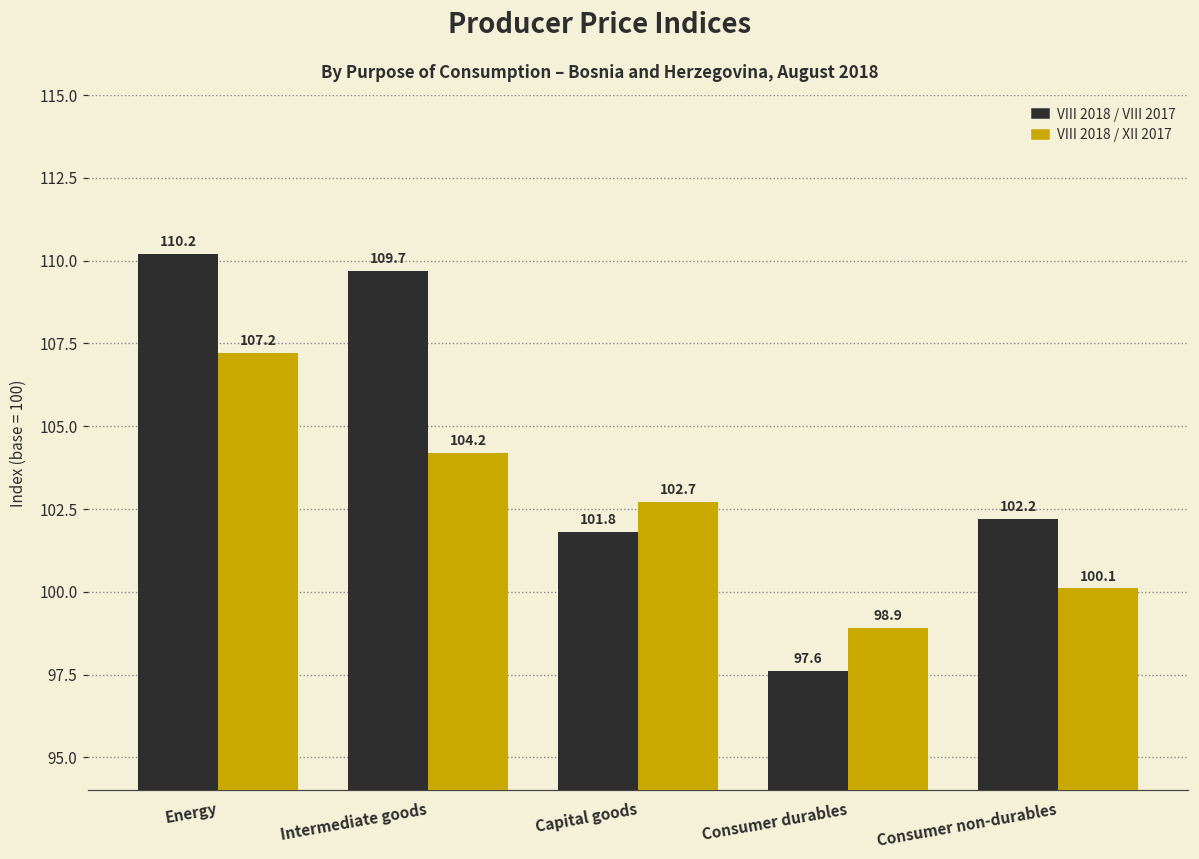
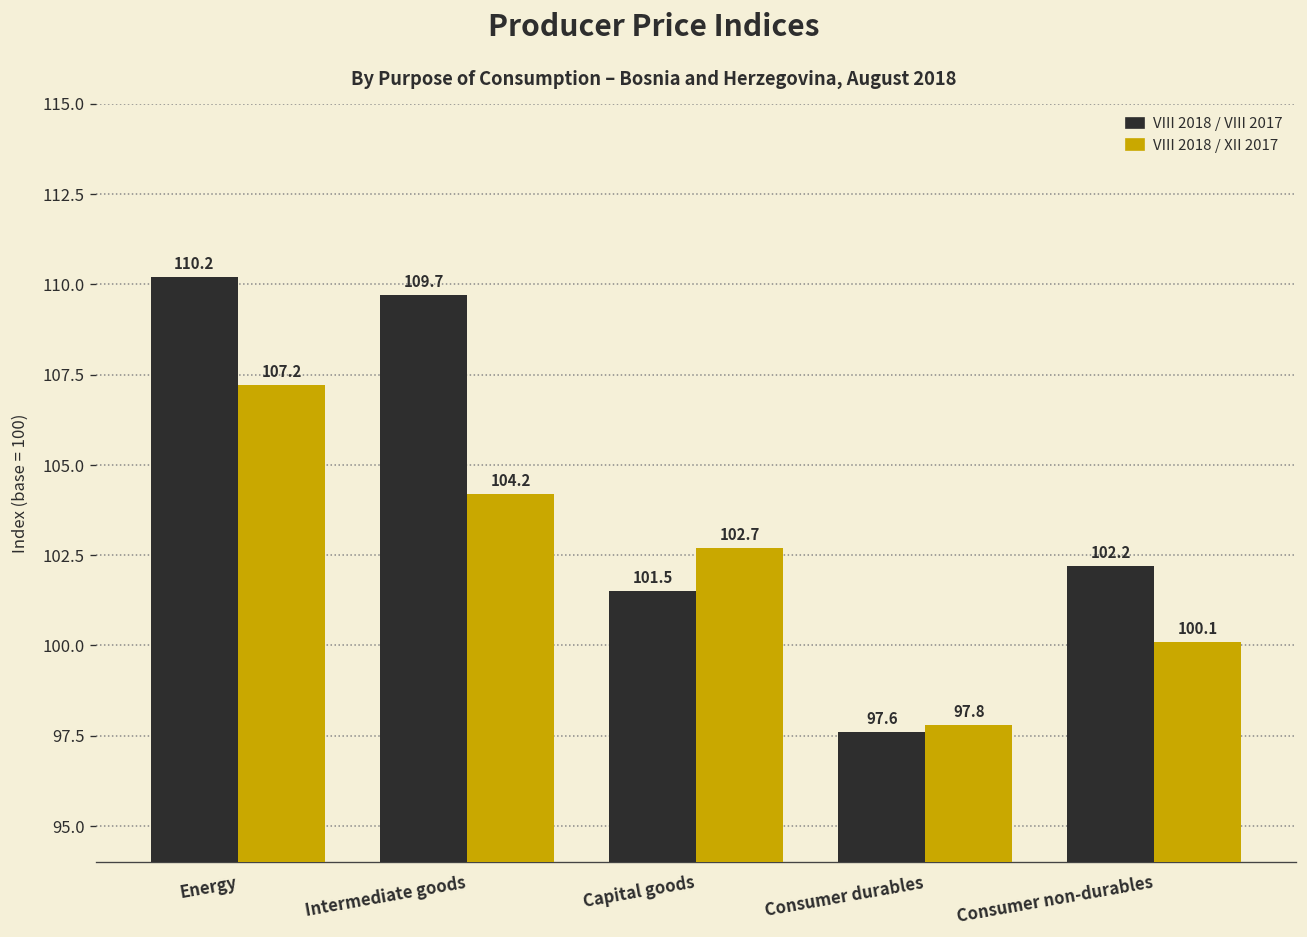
VIII 2018 / VIII 2017, Capital goods: 101.8 -> 101.5
VIII 2018 / XII 2017, Consumer durables: 98.9 -> 97.8
